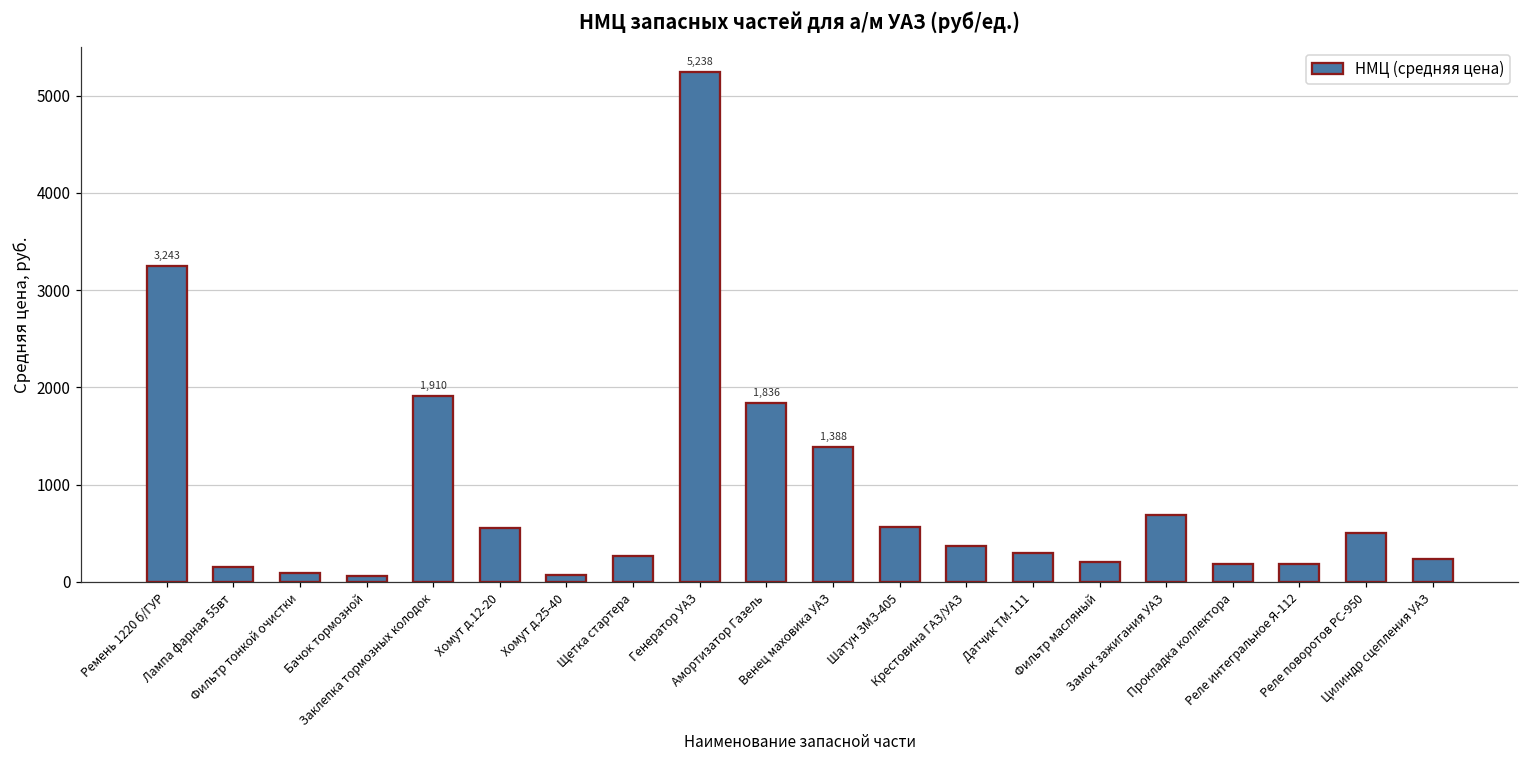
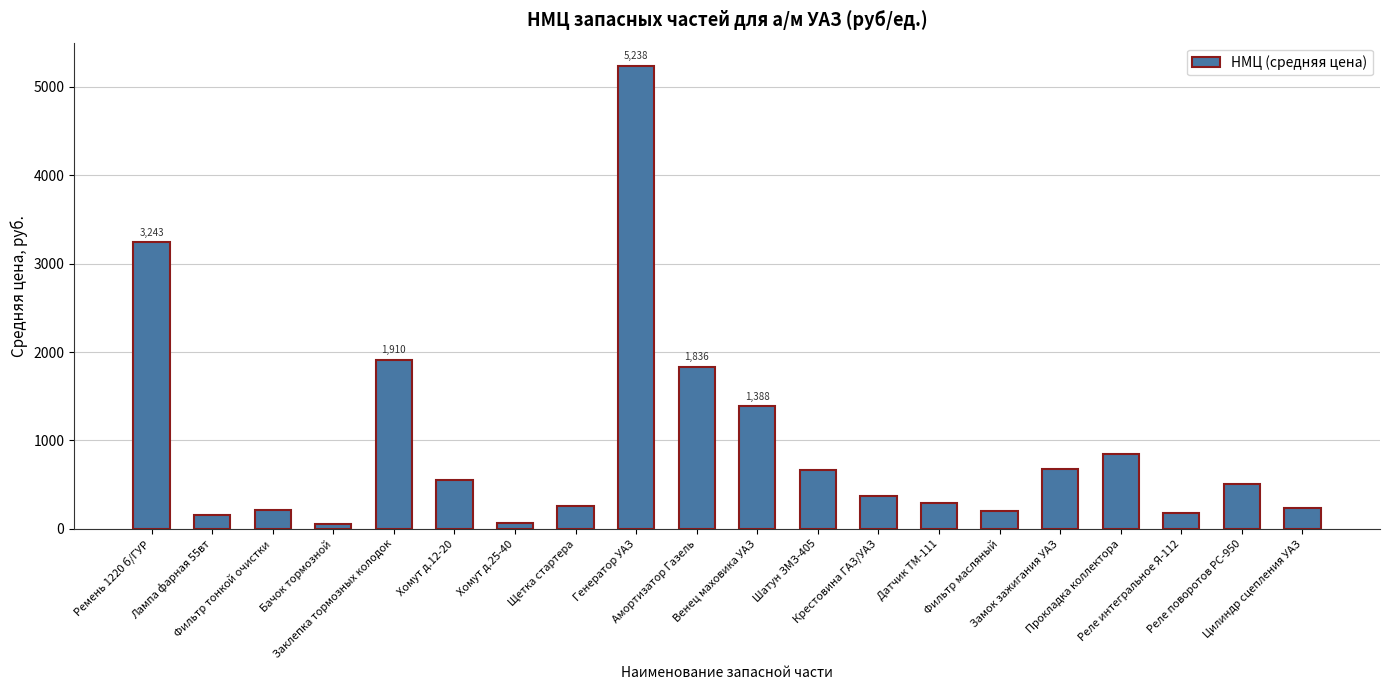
Фильтр тонкой очистки: 100 -> 200
Шатун ЗМЗ-405: 600 -> 700
Прокладка коллектора: 200 -> 800
